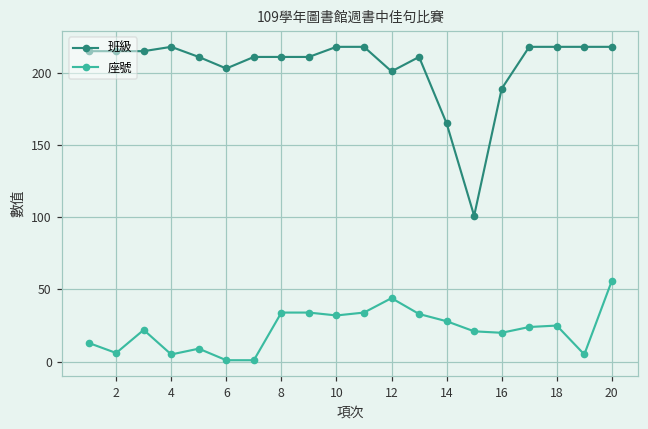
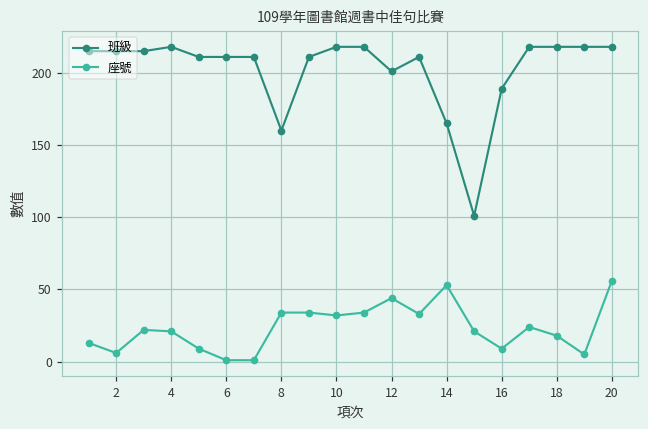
座號, 4: 5 -> 21
班級, 6: 203 -> 211
班級, 8: 211 -> 160
座號, 14: 28 -> 53
座號, 16: 20 -> 9
座號, 18: 25 -> 18
